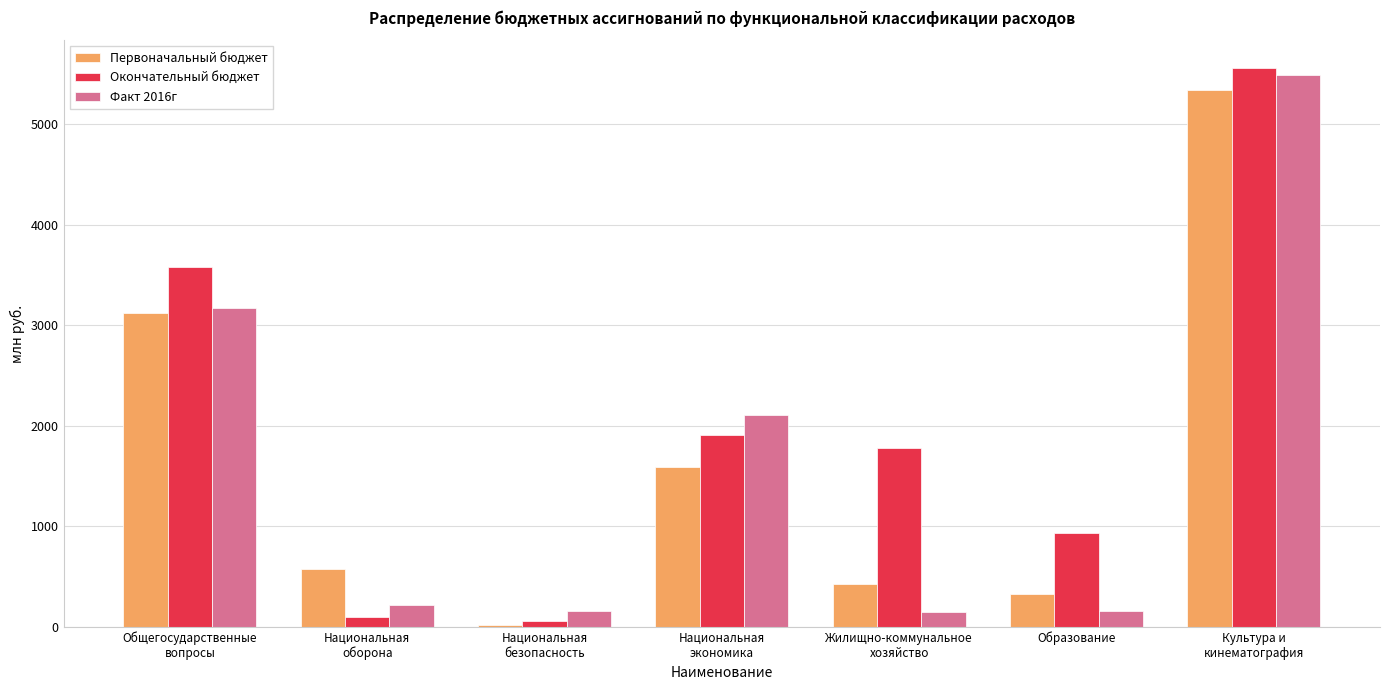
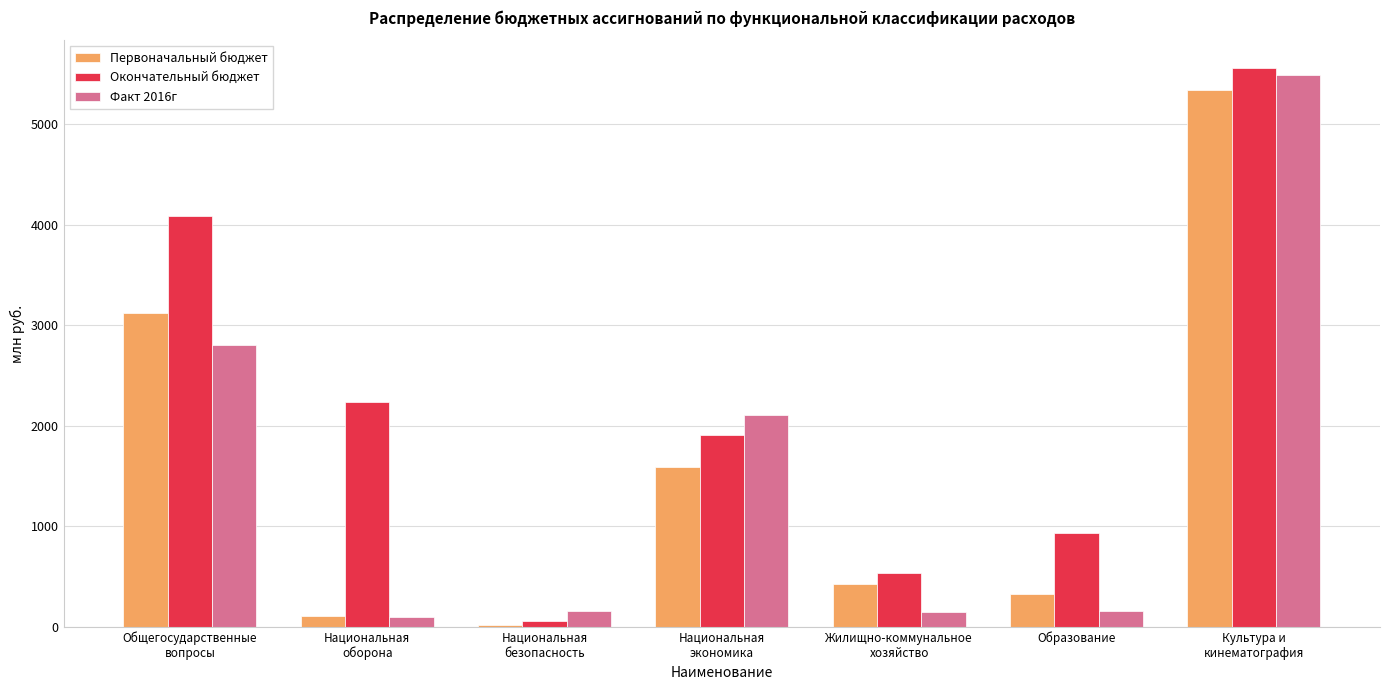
Окончательный бюджет, Общегосударственные вопросы: 3580 -> 4090
Факт 2016г, Общегосударственные вопросы: 3180 -> 2800
Первоначальный бюджет, Национальная оборона: 570 -> 110
Окончательный бюджет, Национальная оборона: 100 -> 2240
Факт 2016г, Национальная оборона: 220 -> 100
Окончательный бюджет, Жилищно-коммунальное хозяйство: 1780 -> 540
